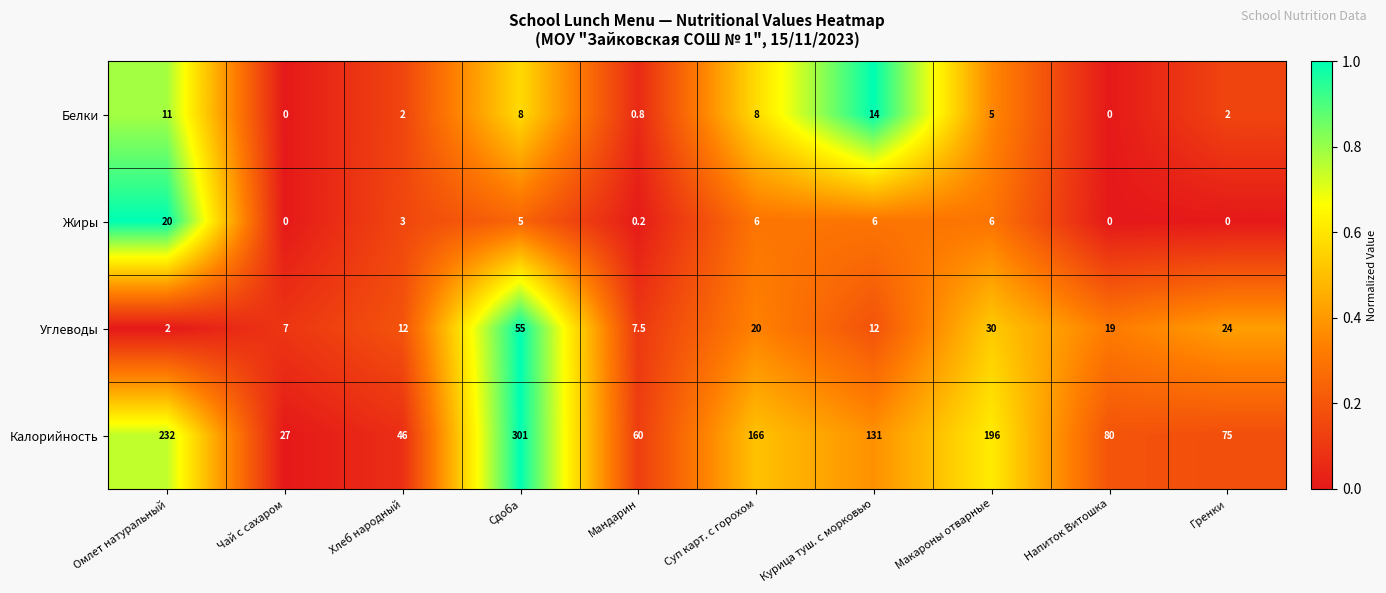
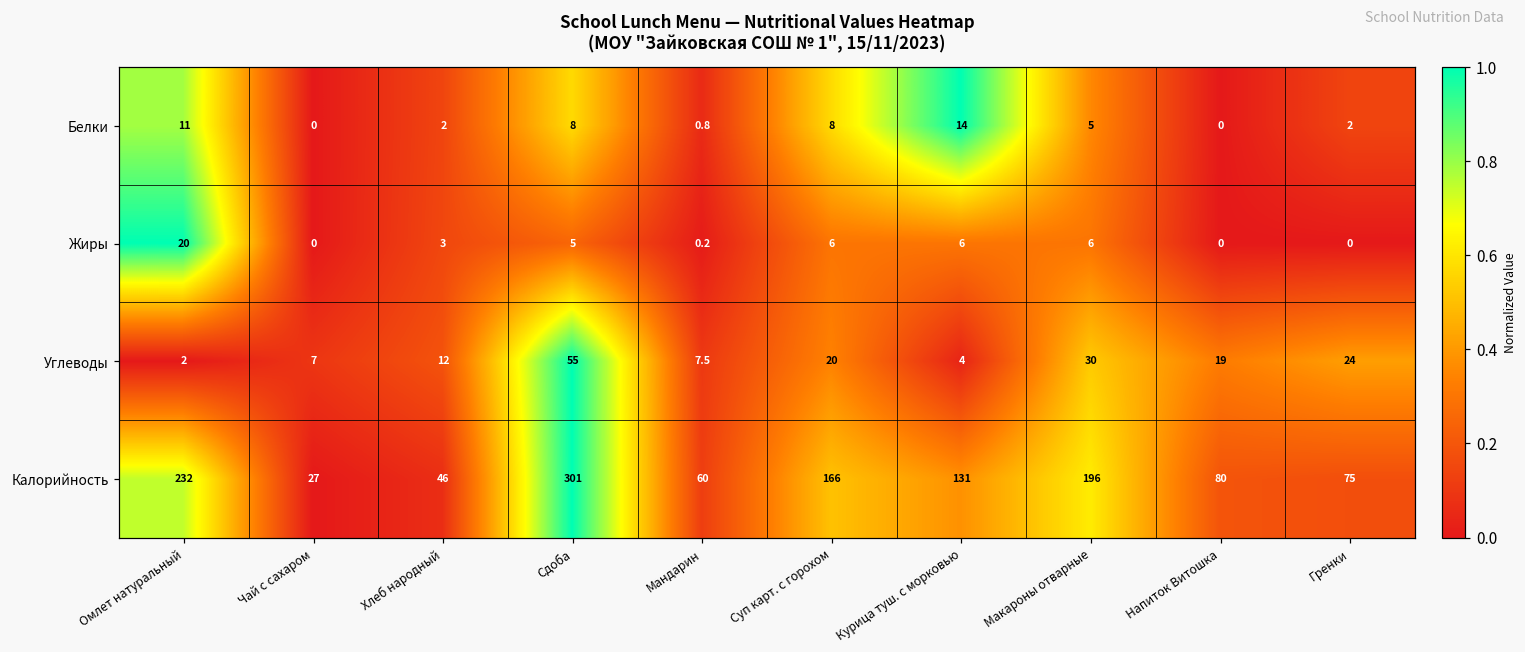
Углеводы, Курица туш. с морковью: 12 -> 4
